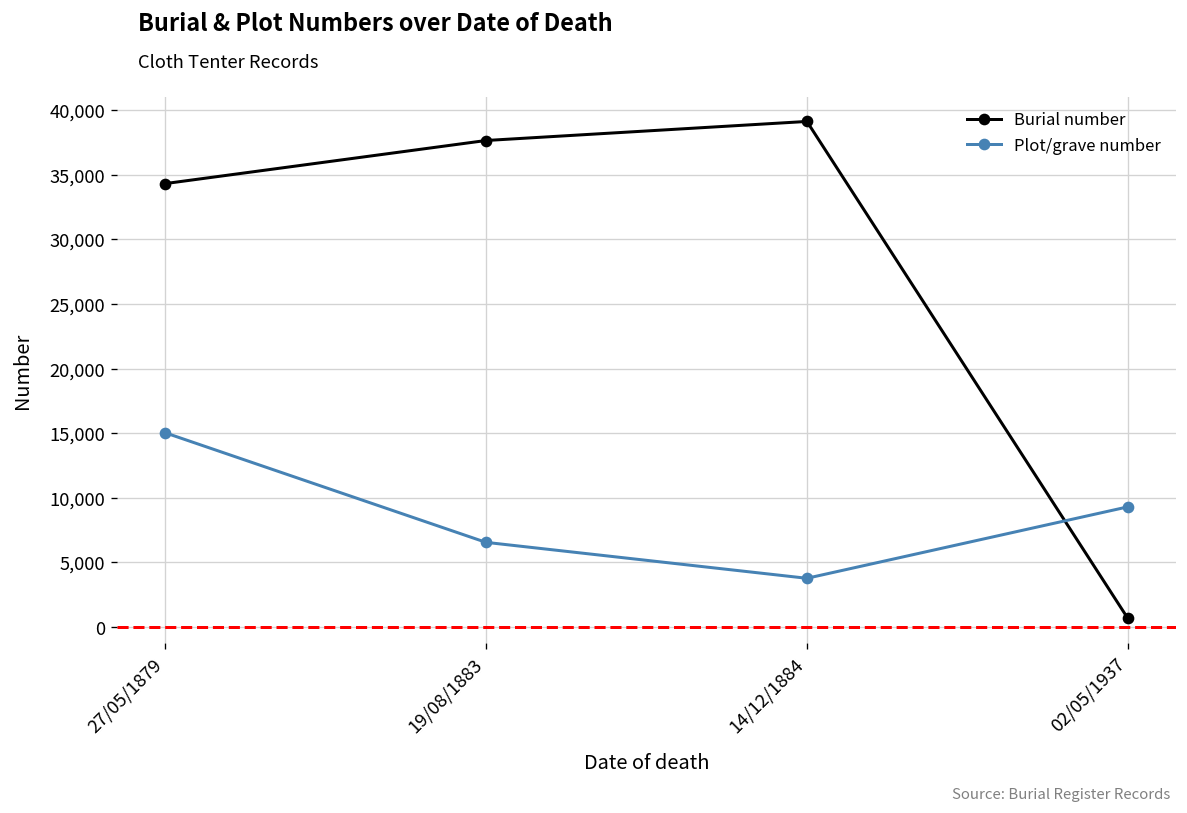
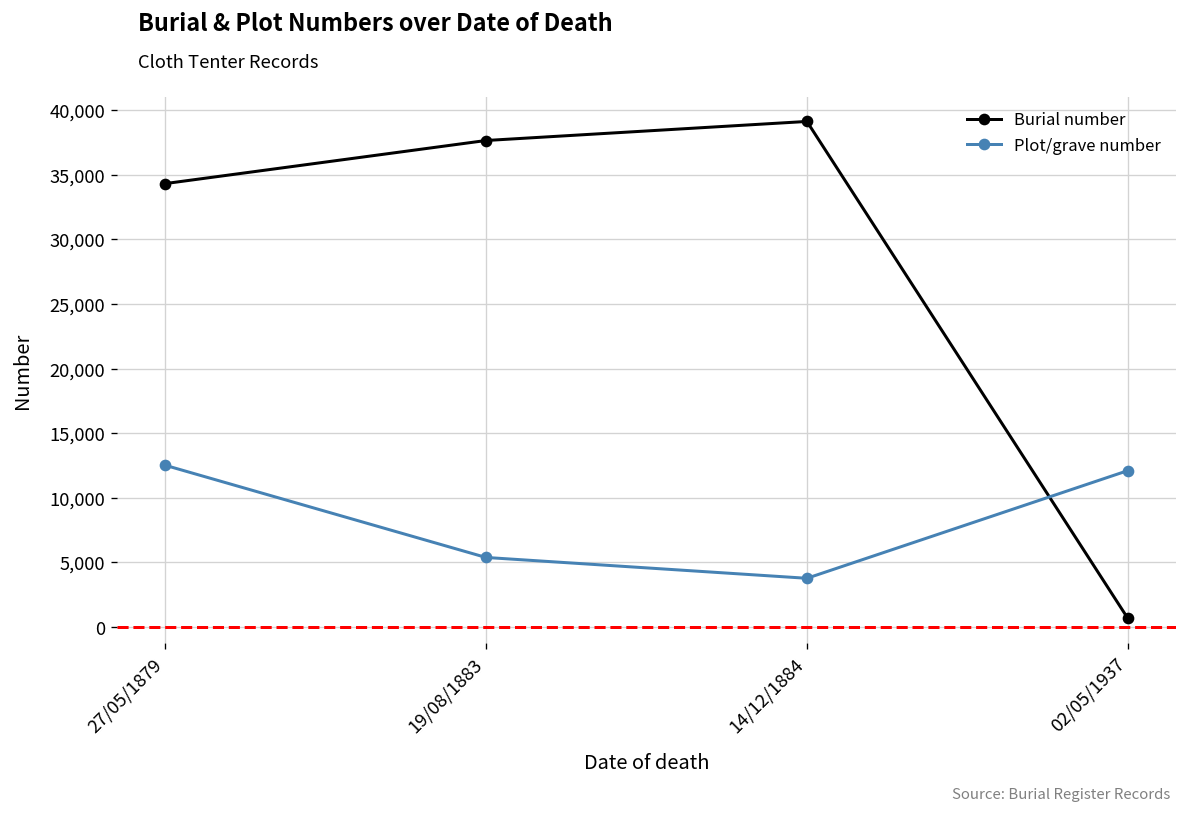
Plot/grave number, 27/05/1879: 15,000 -> 12,500
Plot/grave number, 19/08/1883: 6,600 -> 5,400
Plot/grave number, 02/05/1937: 9,300 -> 12,100
